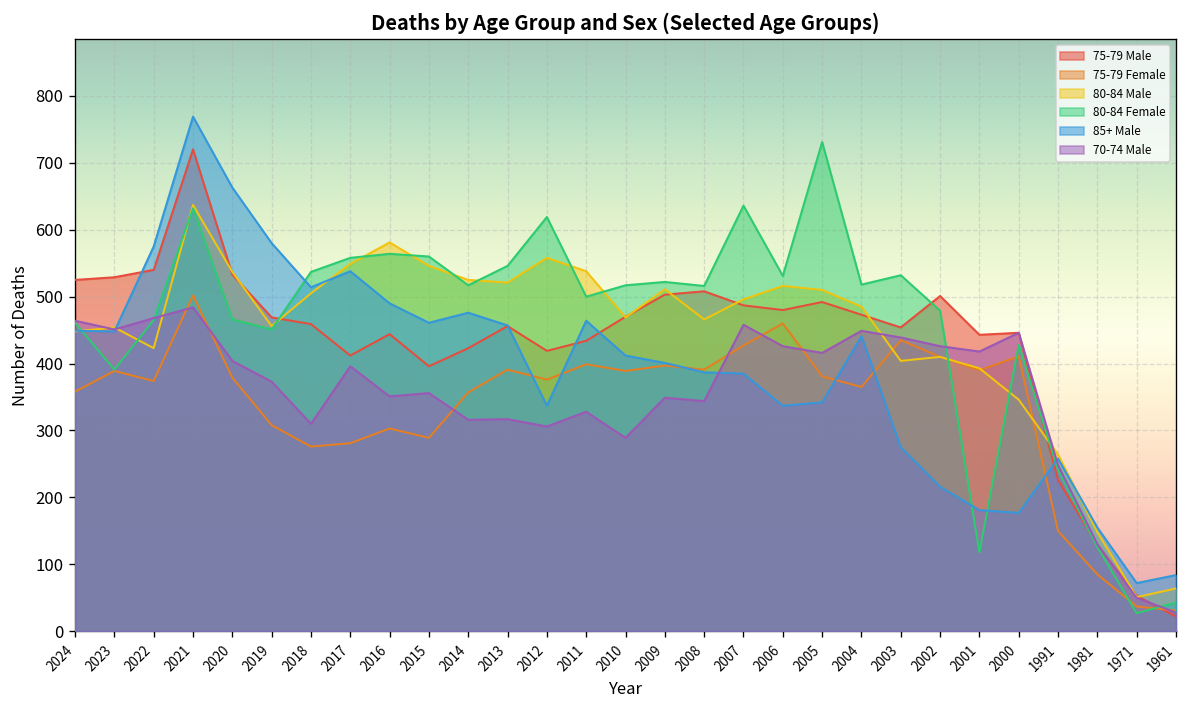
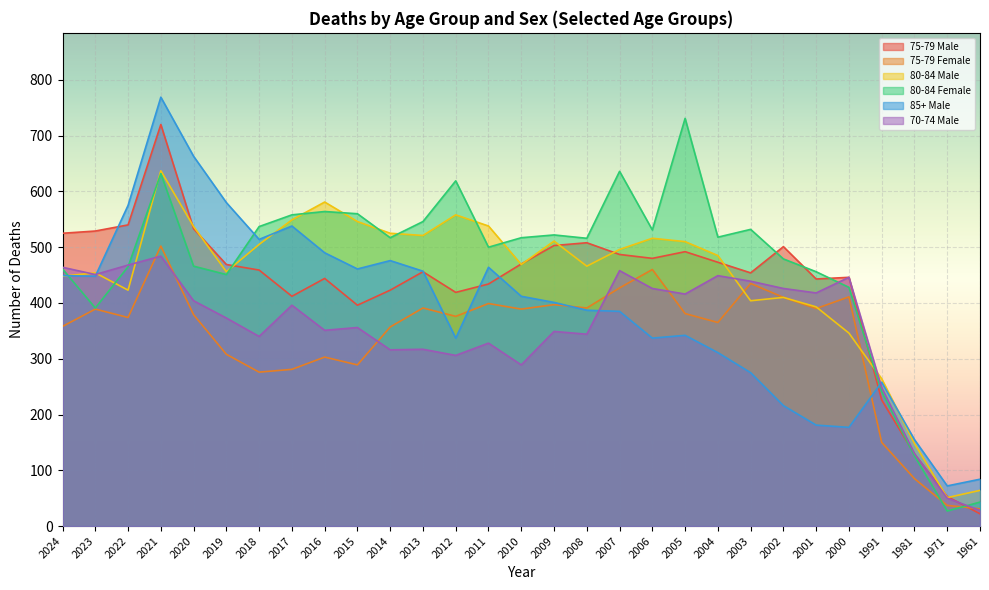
70-74 Male, 2018: 310 -> 340
85+ Male, 2004: 440 -> 310
80-84 Female, 2001: 120 -> 460
